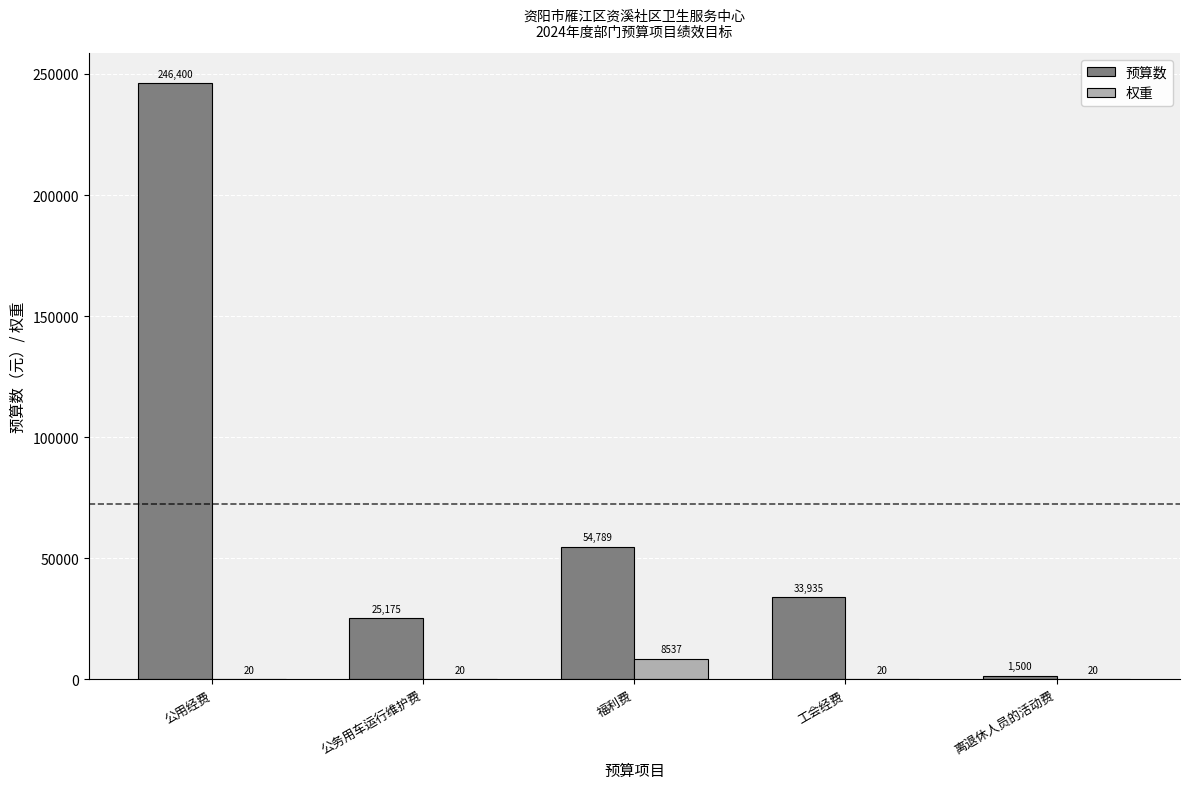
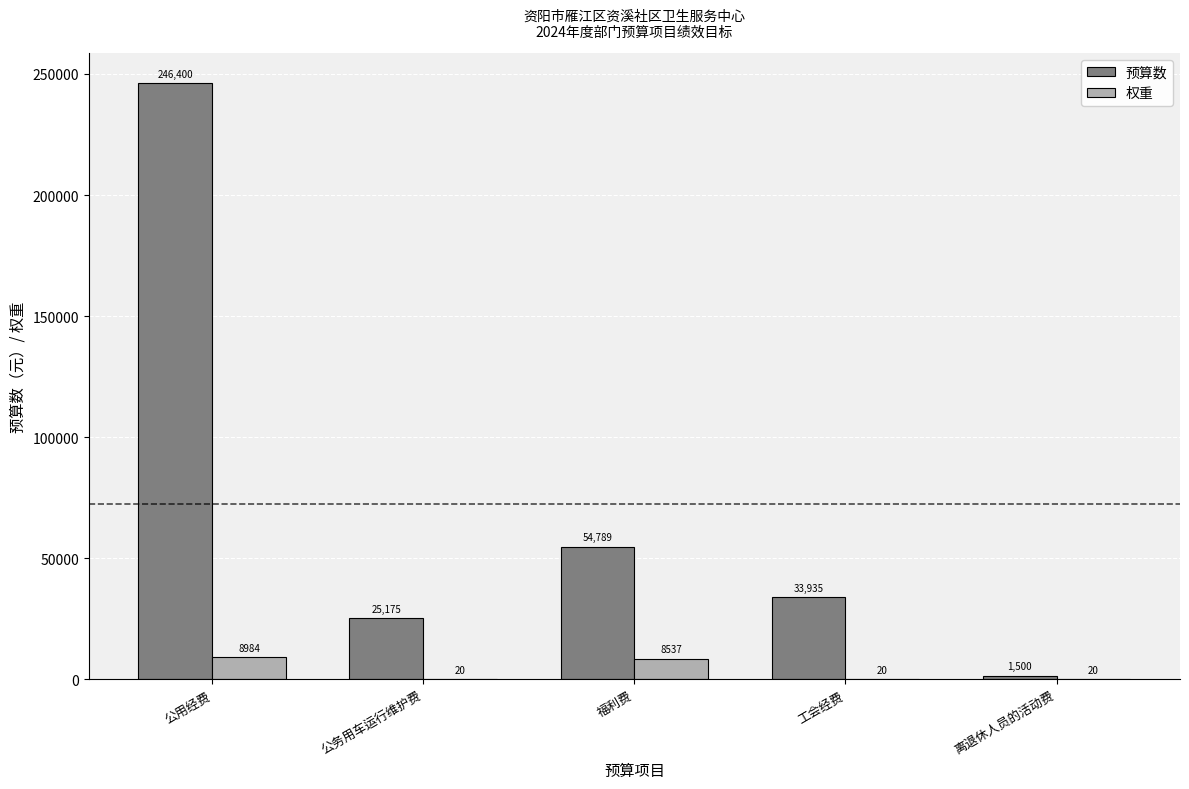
权重, 公用经费: 20 -> 8984
